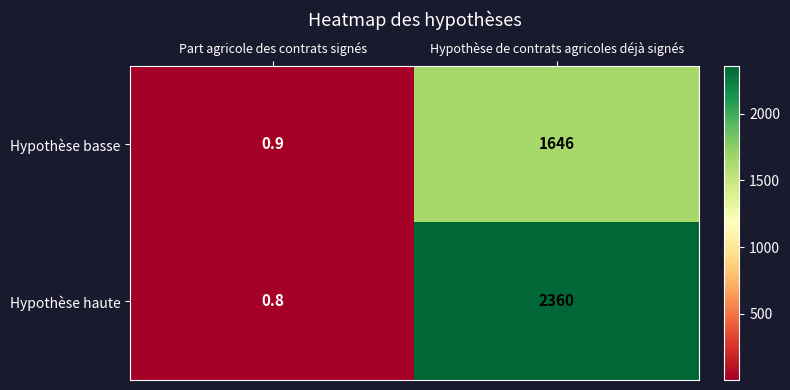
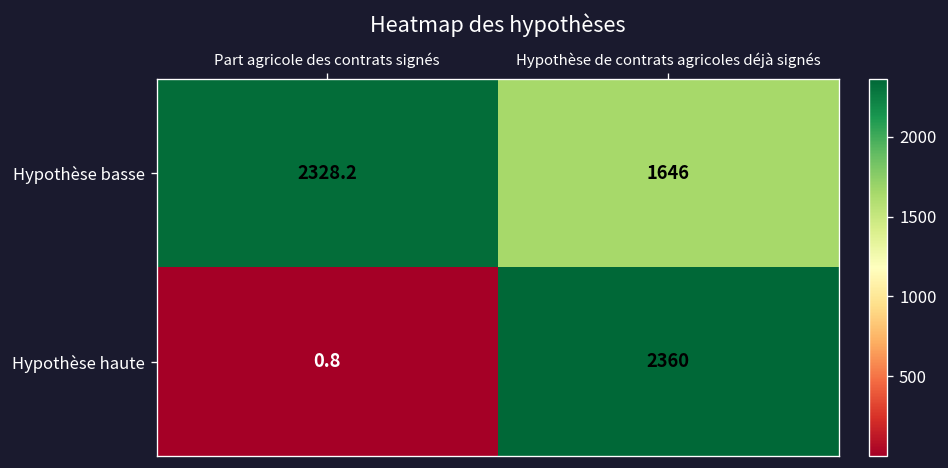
Hypothèse basse, Part agricole des contrats signés: 0.9 -> 2328.2
